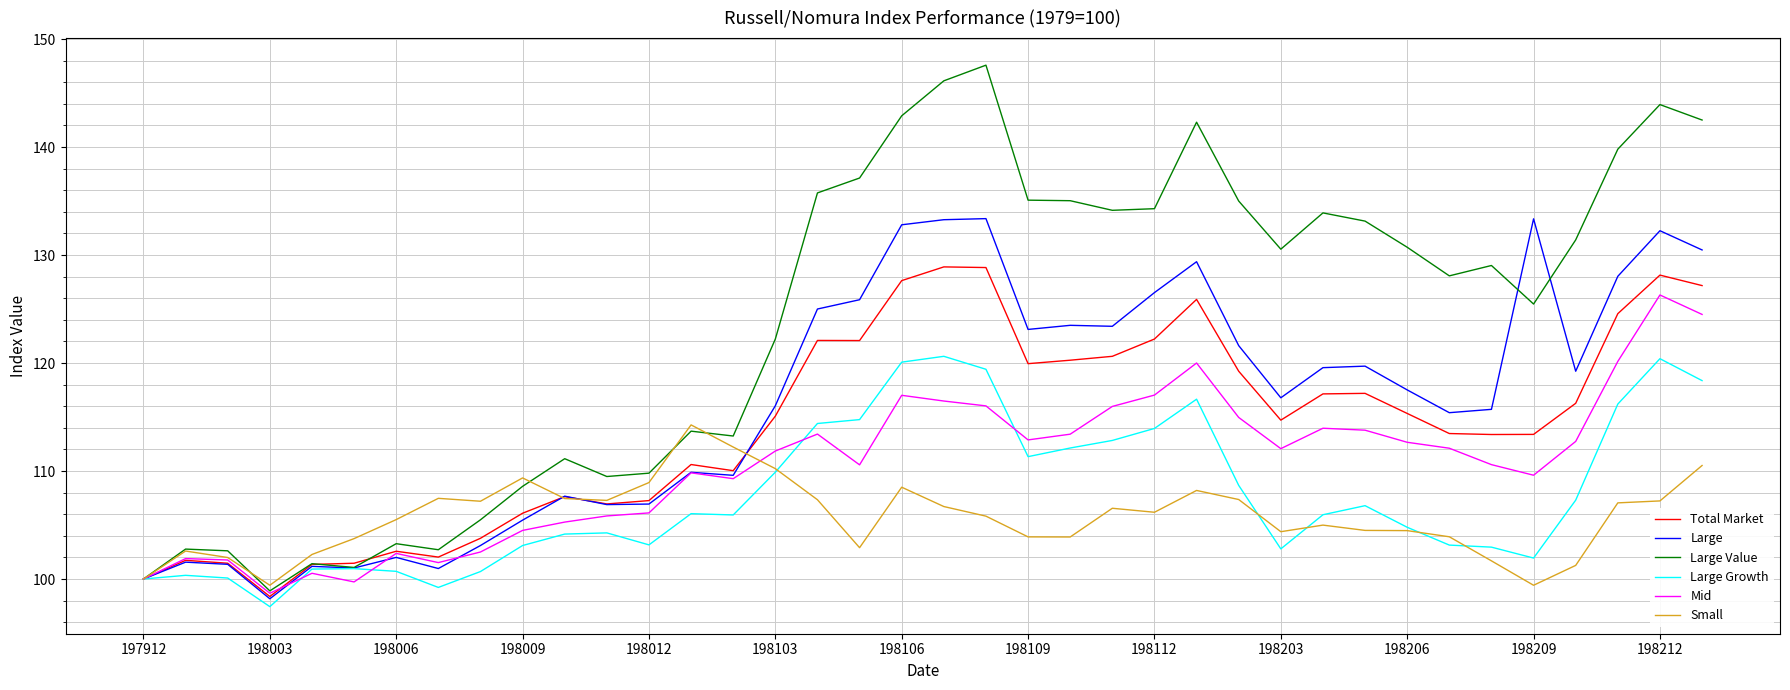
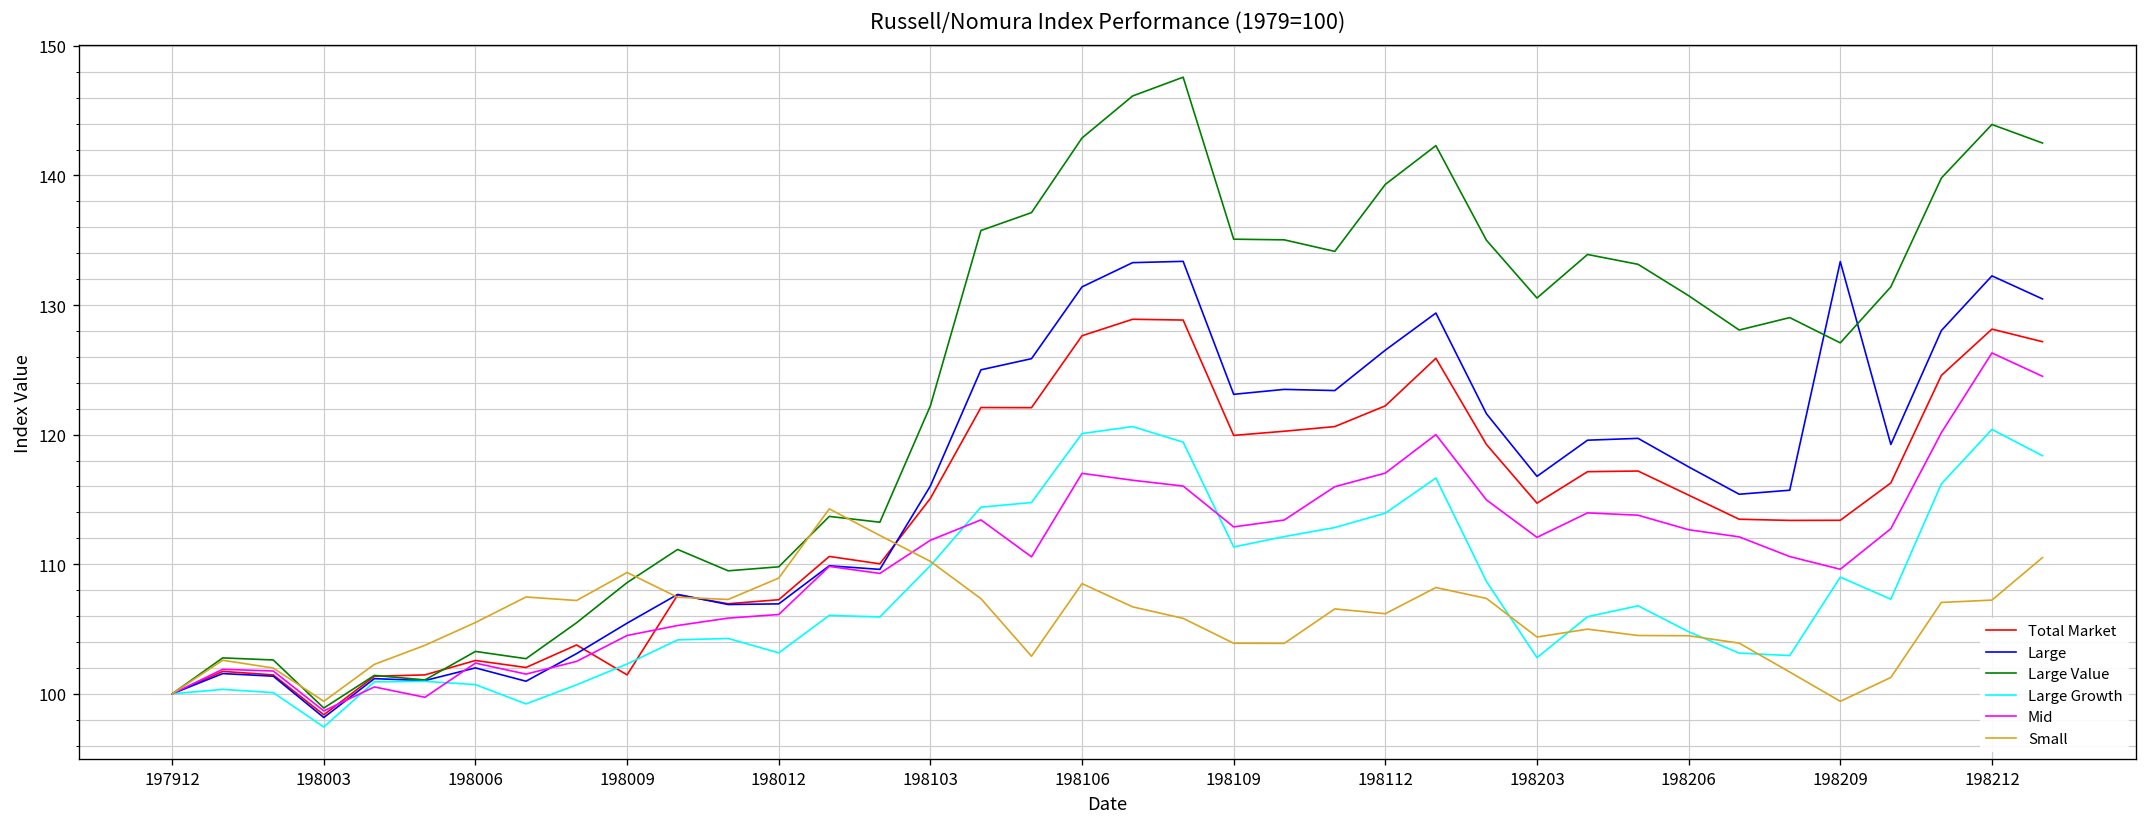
Total Market, 198009: 106.1 -> 101.5
Large Growth, 198009: 103.1 -> 102.3
Large, 198106: 132.8 -> 131.4
Large Value, 198112: 134.3 -> 139.3
Large Value, 198209: 125.5 -> 127.1
Large Growth, 198209: 101.9 -> 109.0
